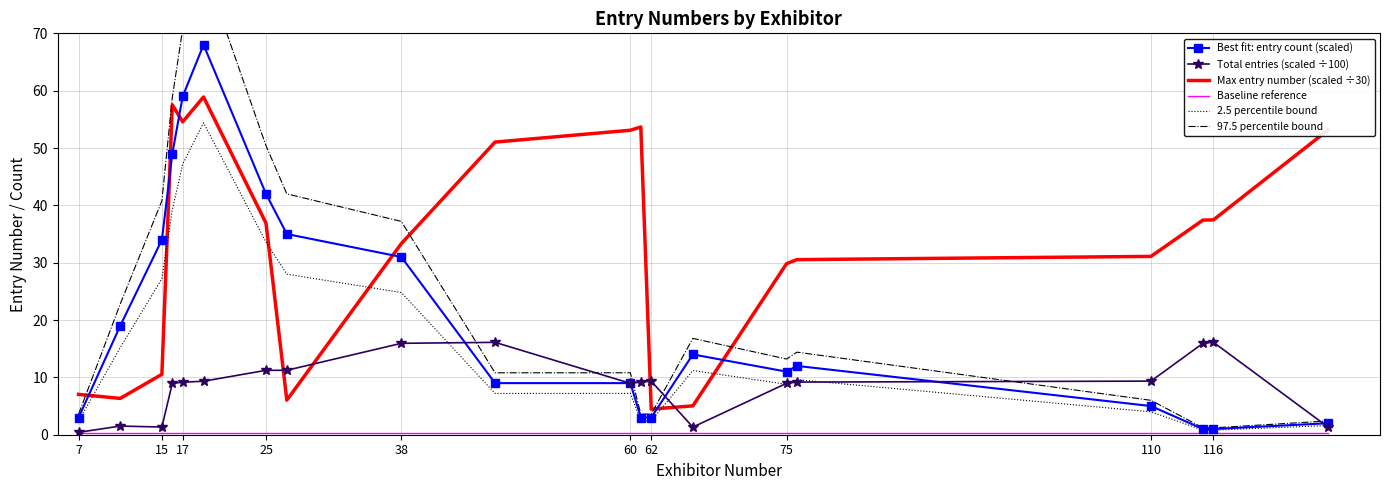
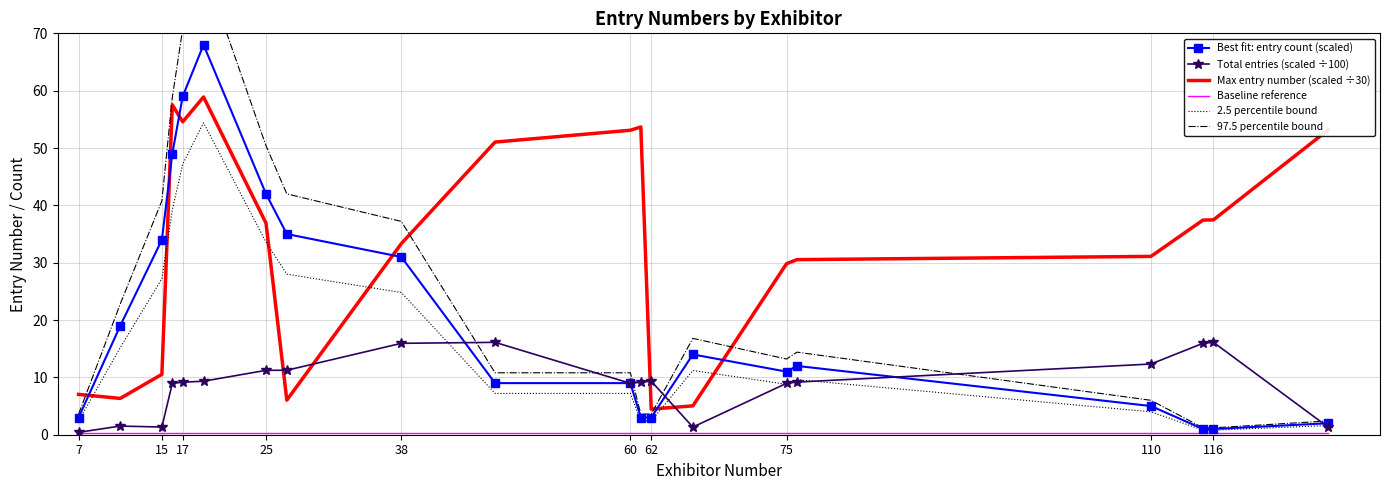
Total entries (scaled ÷100), 110: 9 -> 12
